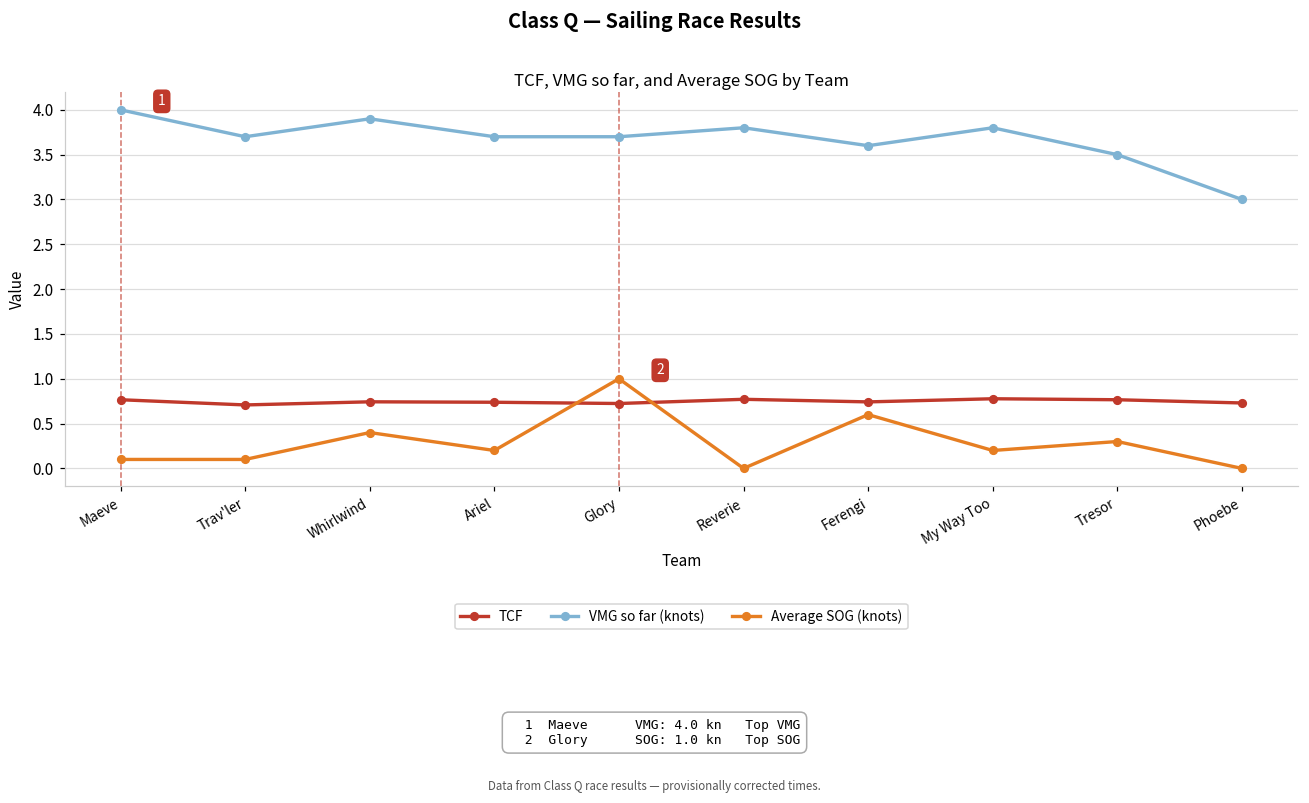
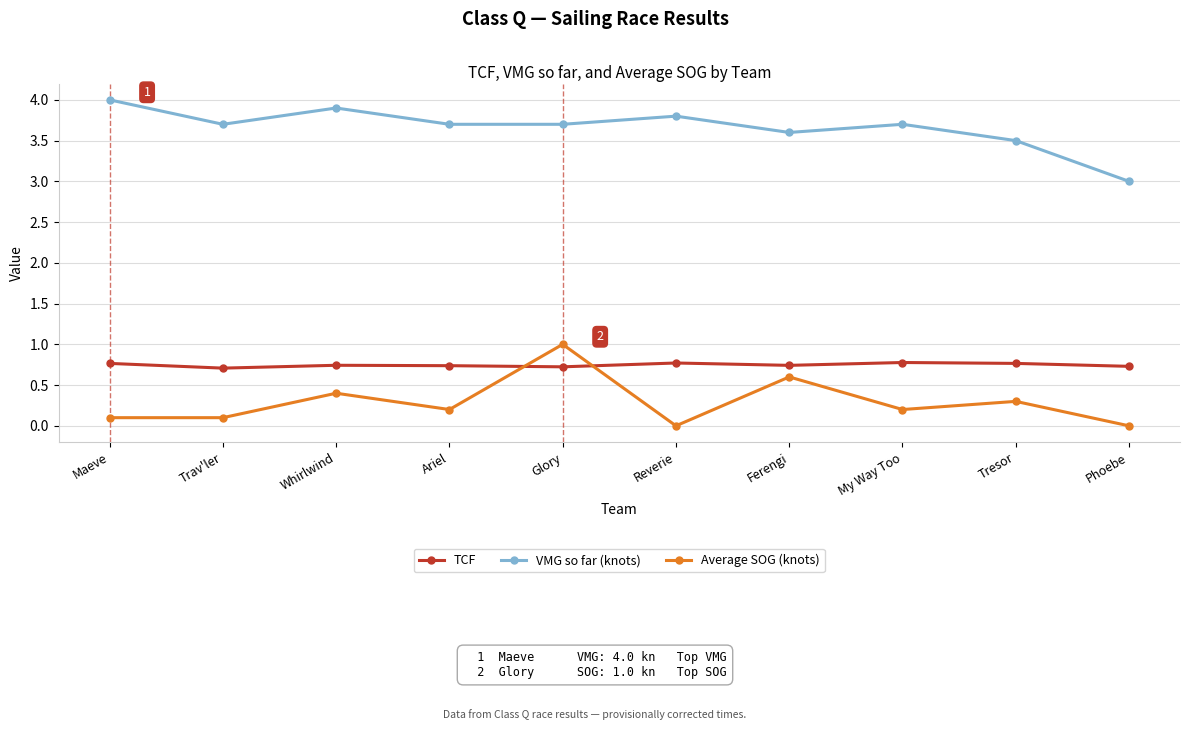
VMG so far (knots), My Way Too: 3.8 -> 3.7
